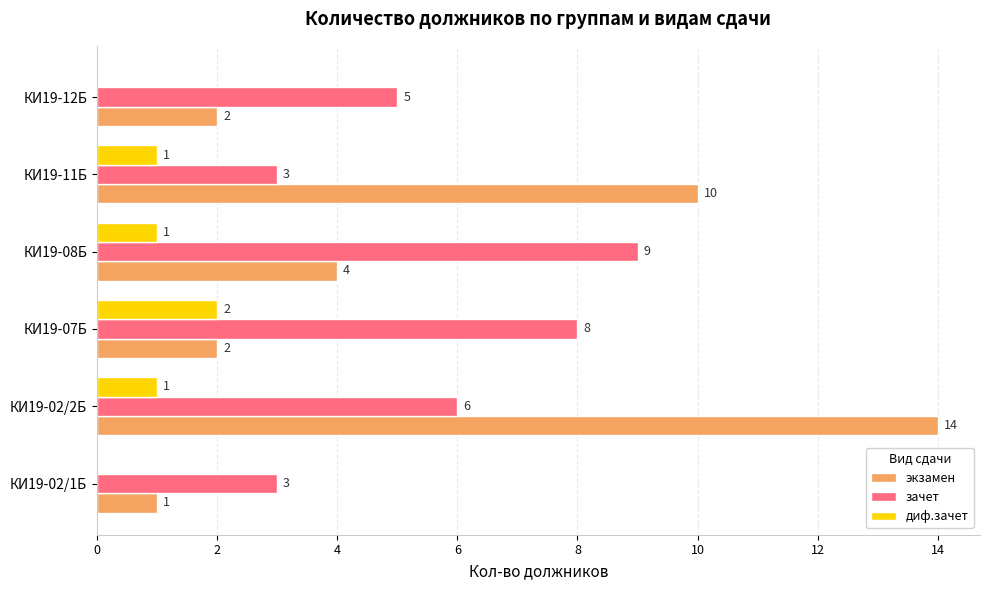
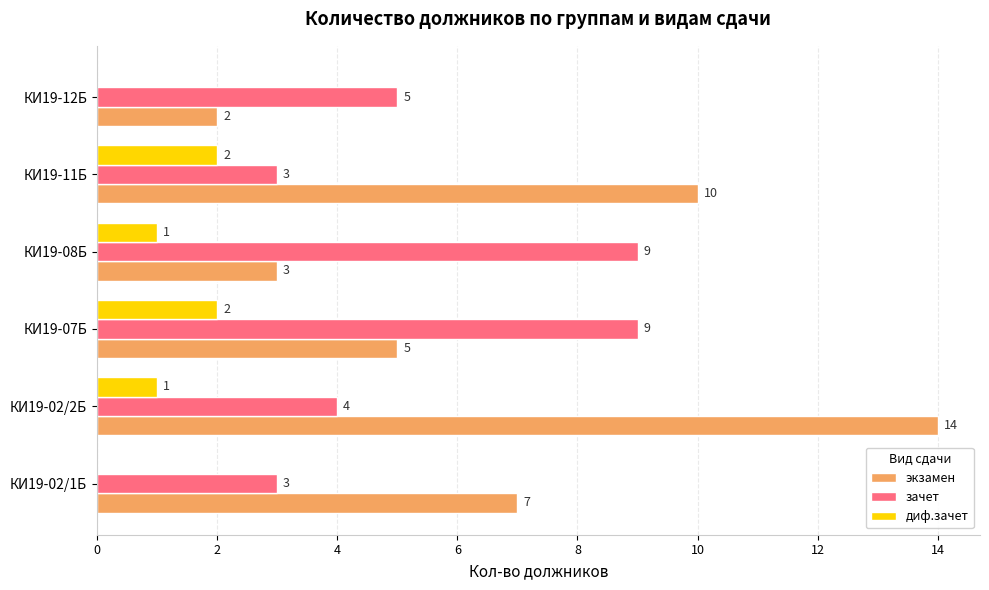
диф.зачет, КИ19-11Б: 1 -> 2
экзамен, КИ19-08Б: 4 -> 3
зачет, КИ19-07Б: 8 -> 9
экзамен, КИ19-07Б: 2 -> 5
зачет, КИ19-02/2Б: 6 -> 4
экзамен, КИ19-02/1Б: 1 -> 7
